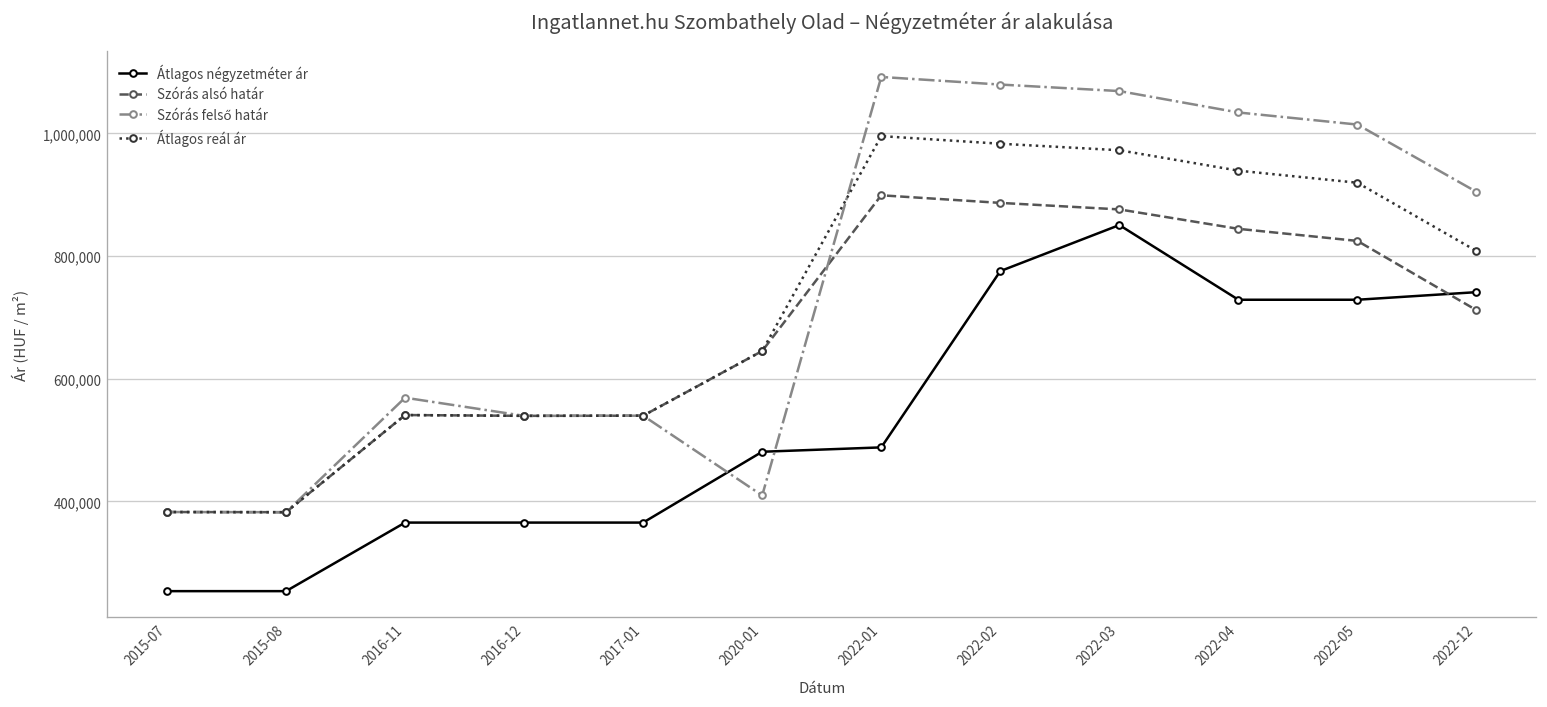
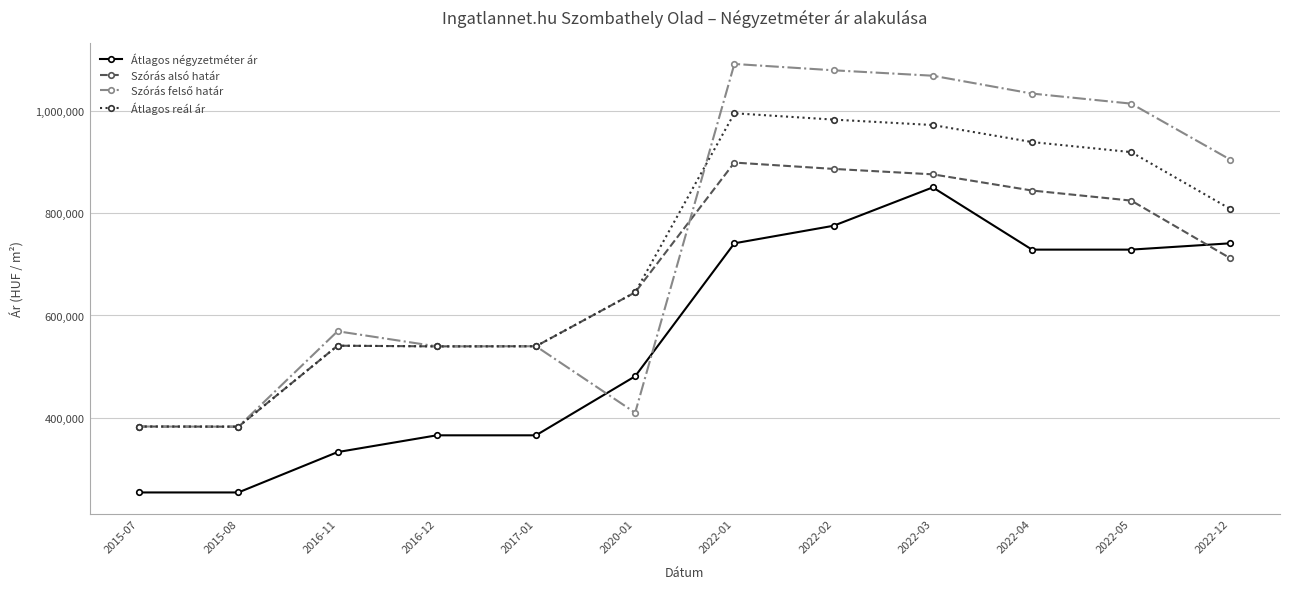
Átlagos négyzetméter ár, 2016-11: 370,000 -> 330,000
Átlagos négyzetméter ár, 2022-01: 490,000 -> 740,000
